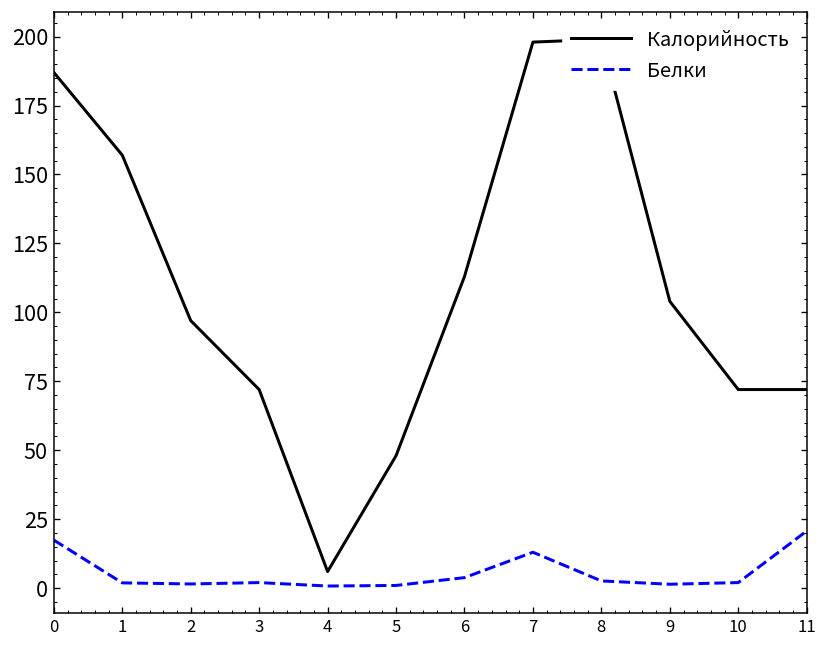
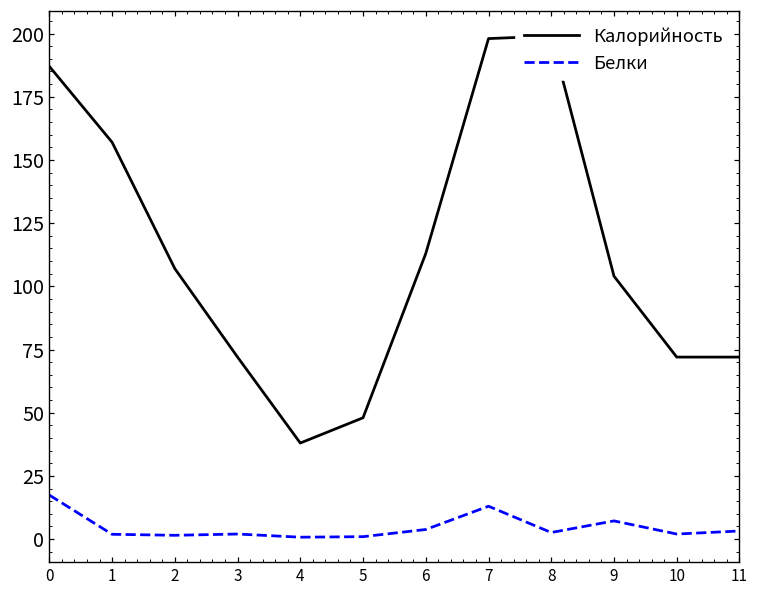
Калорийность, 2: 97 -> 107
Калорийность, 4: 6 -> 38
Белки, 9: 1 -> 7
Белки, 11: 21 -> 3
